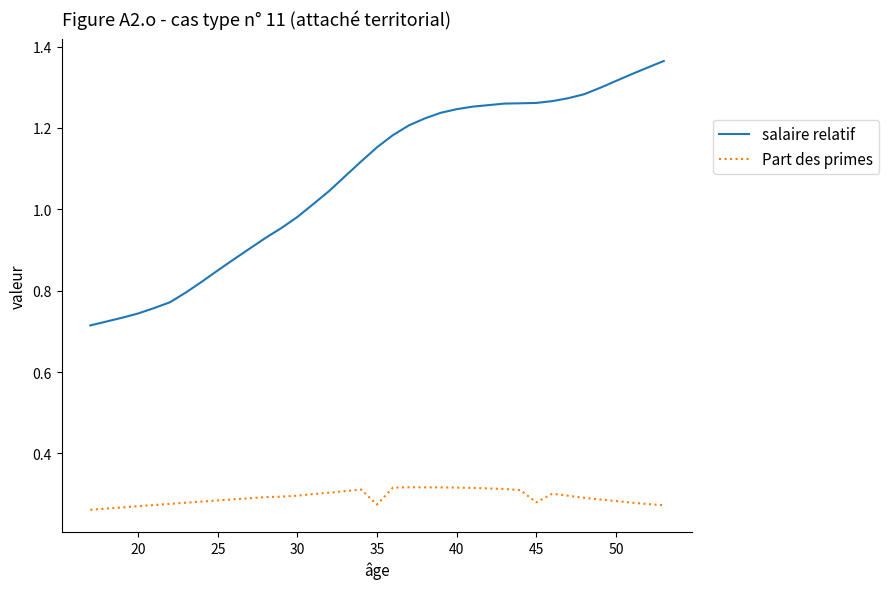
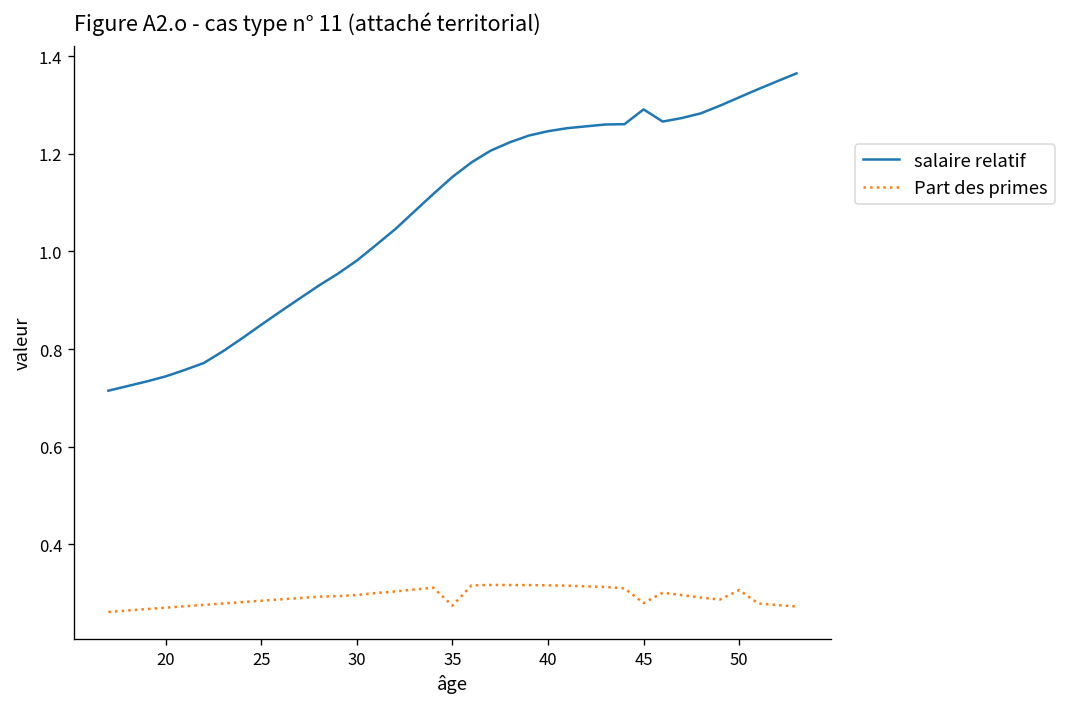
salaire relatif, 45: 1.26 -> 1.29
Part des primes, 50: 0.28 -> 0.31
